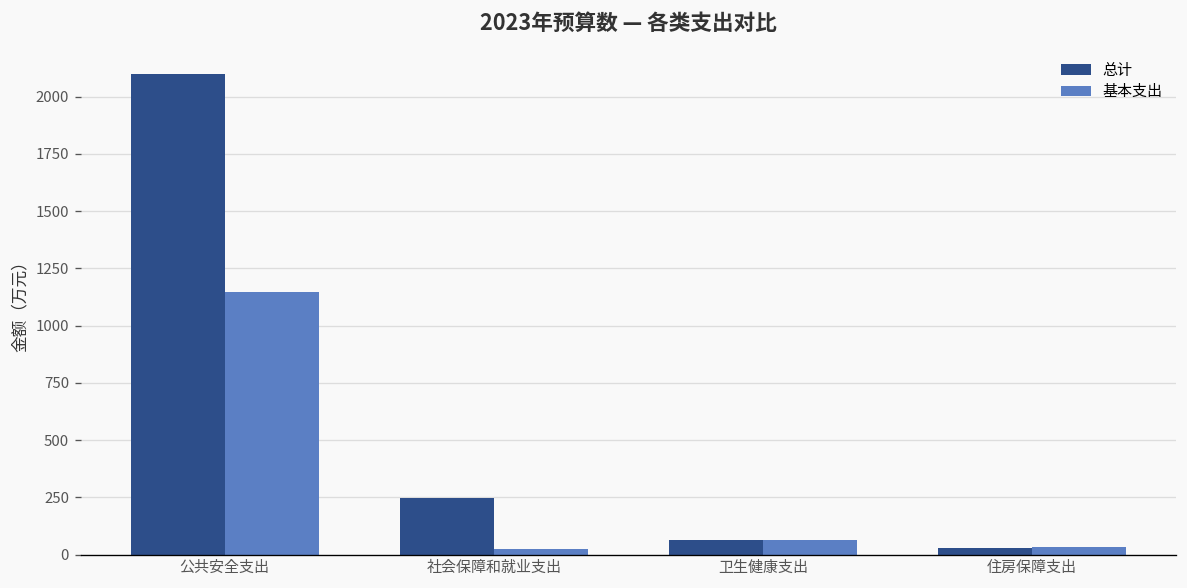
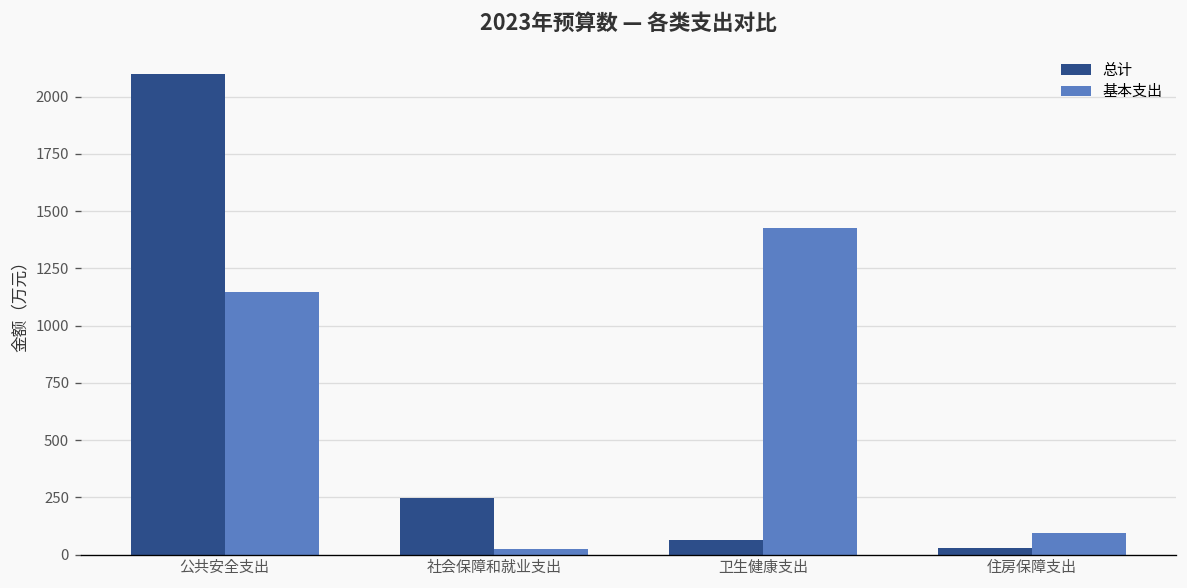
基本支出, 卫生健康支出: 60 -> 1420
基本支出, 住房保障支出: 30 -> 90
